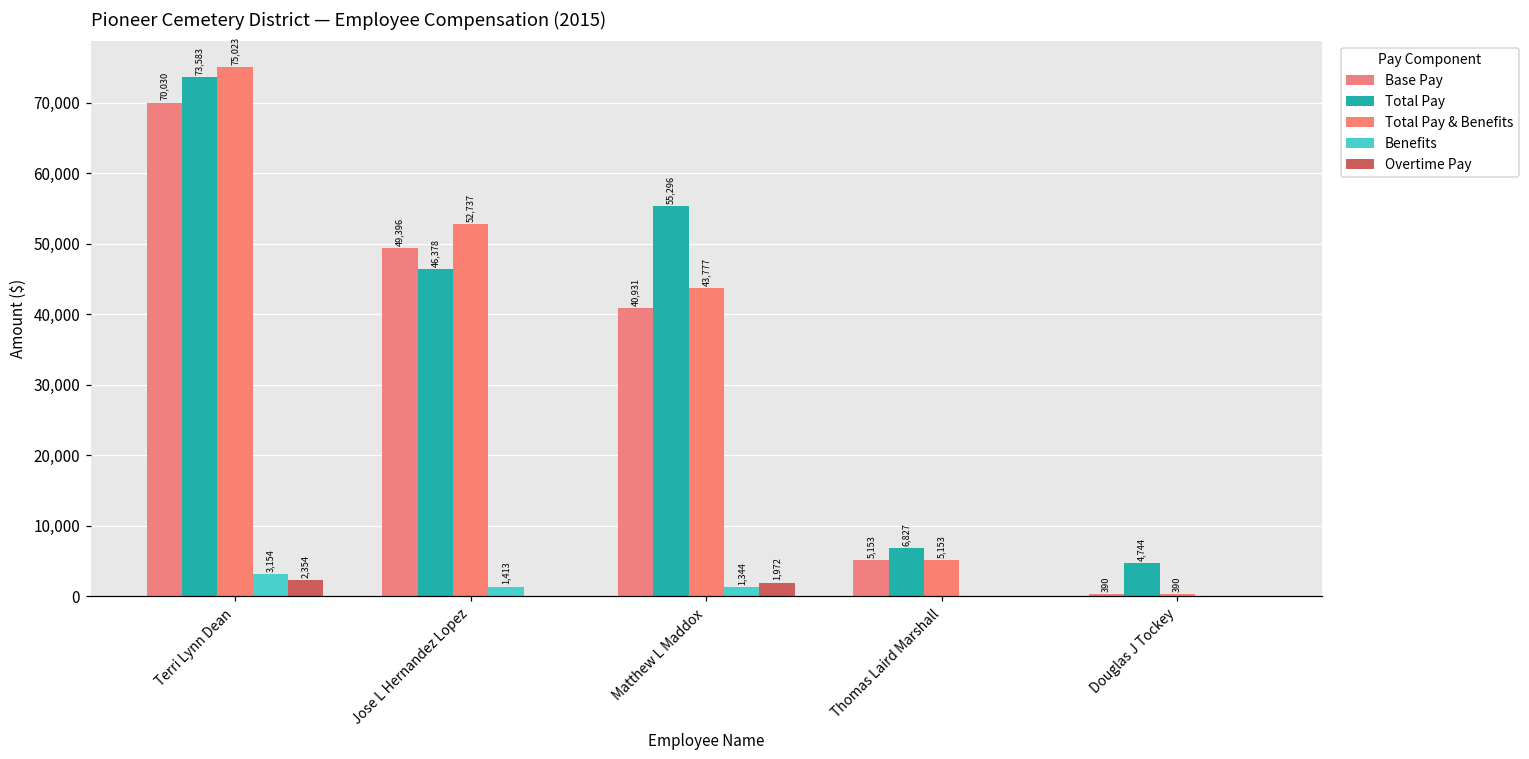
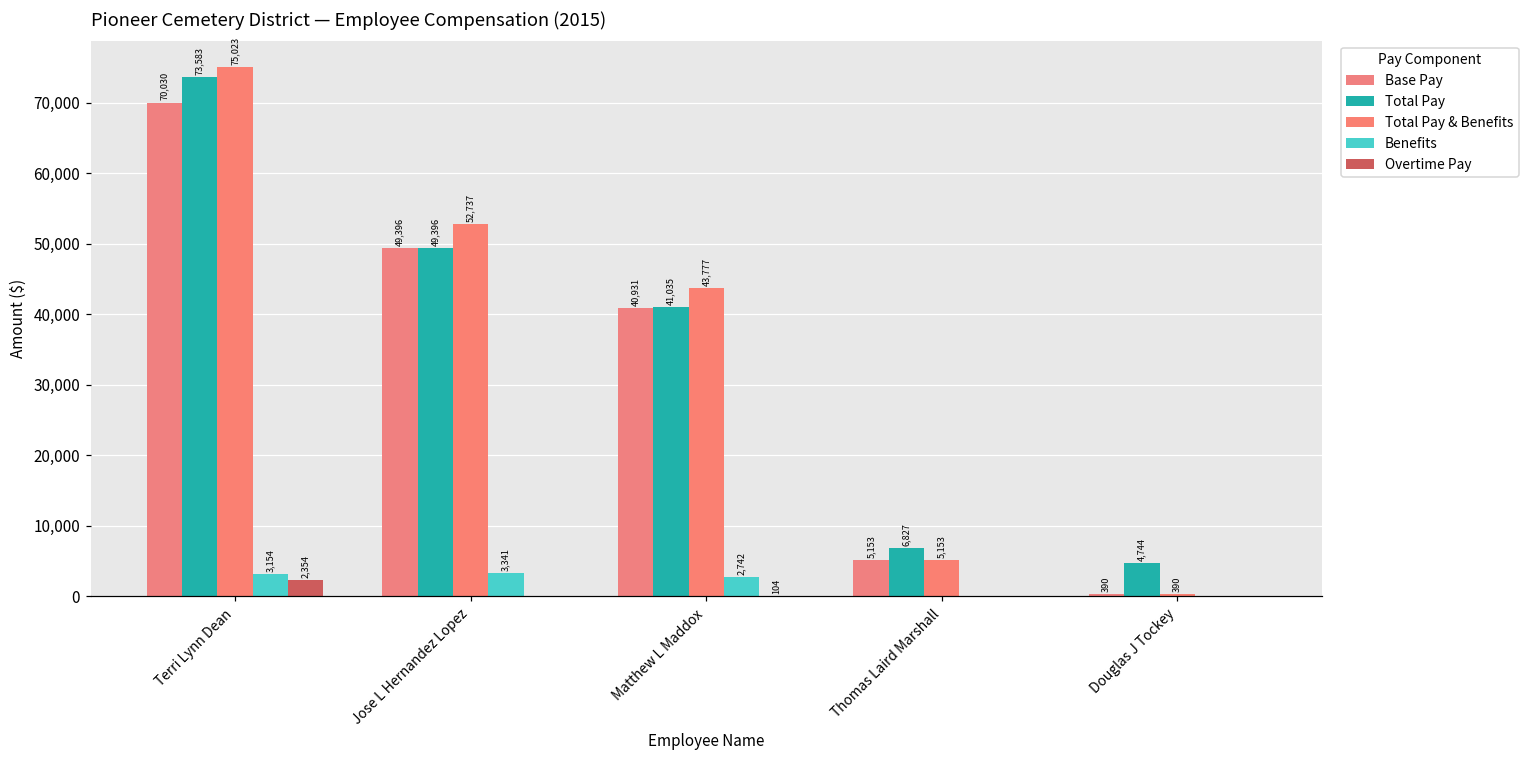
Total Pay, Jose L Hernandez Lopez: 46,378 -> 49,396
Benefits, Jose L Hernandez Lopez: 1,413 -> 3,341
Total Pay, Matthew L Maddox: 55,296 -> 41,035
Benefits, Matthew L Maddox: 1,344 -> 2,742
Overtime Pay, Matthew L Maddox: 1,972 -> 104
